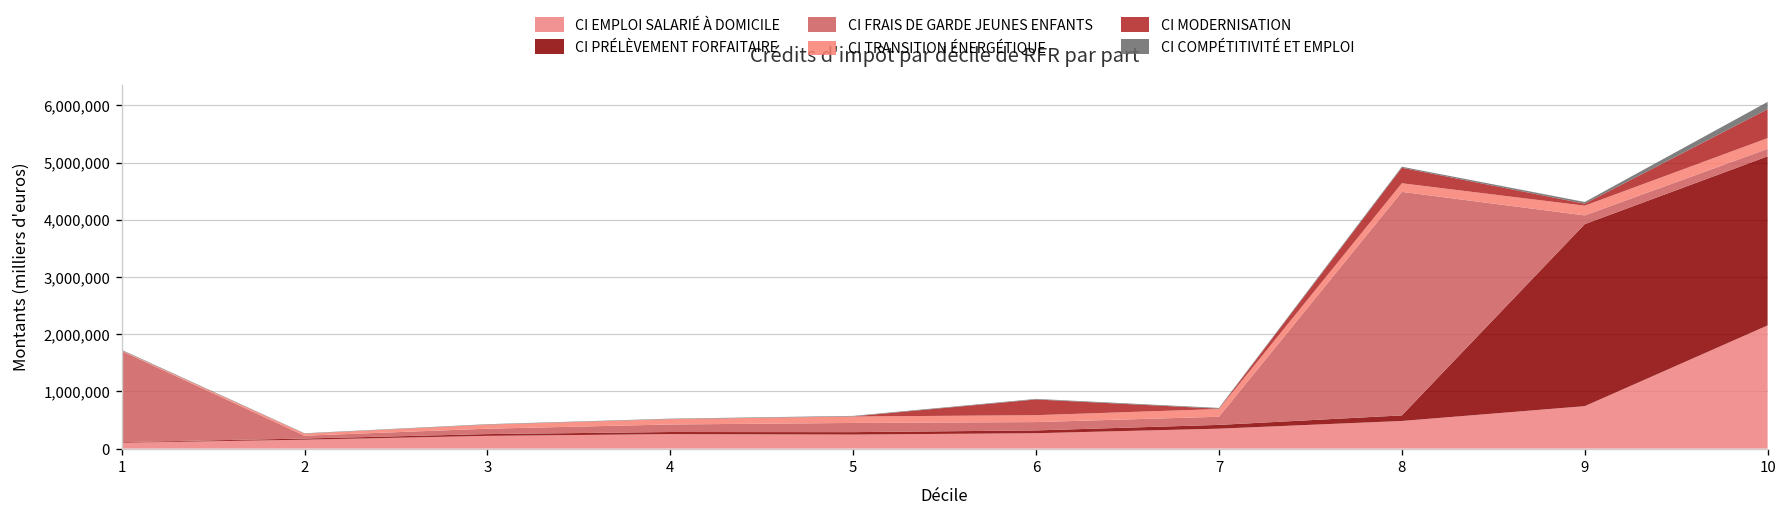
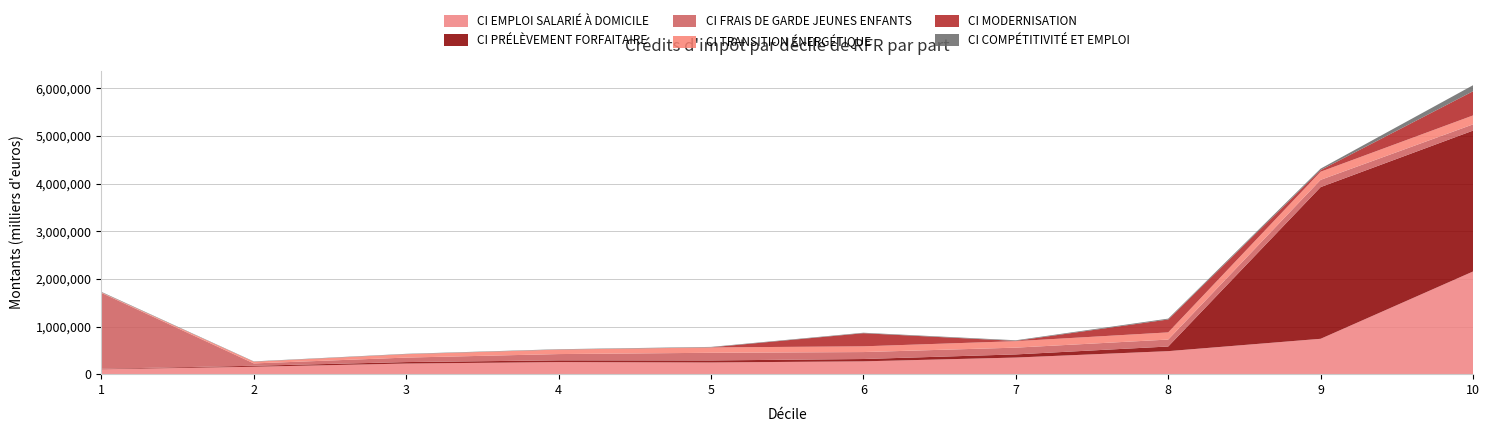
CI FRAIS DE GARDE JEUNES ENFANTS, 8: 3,900,000 -> 100,000
